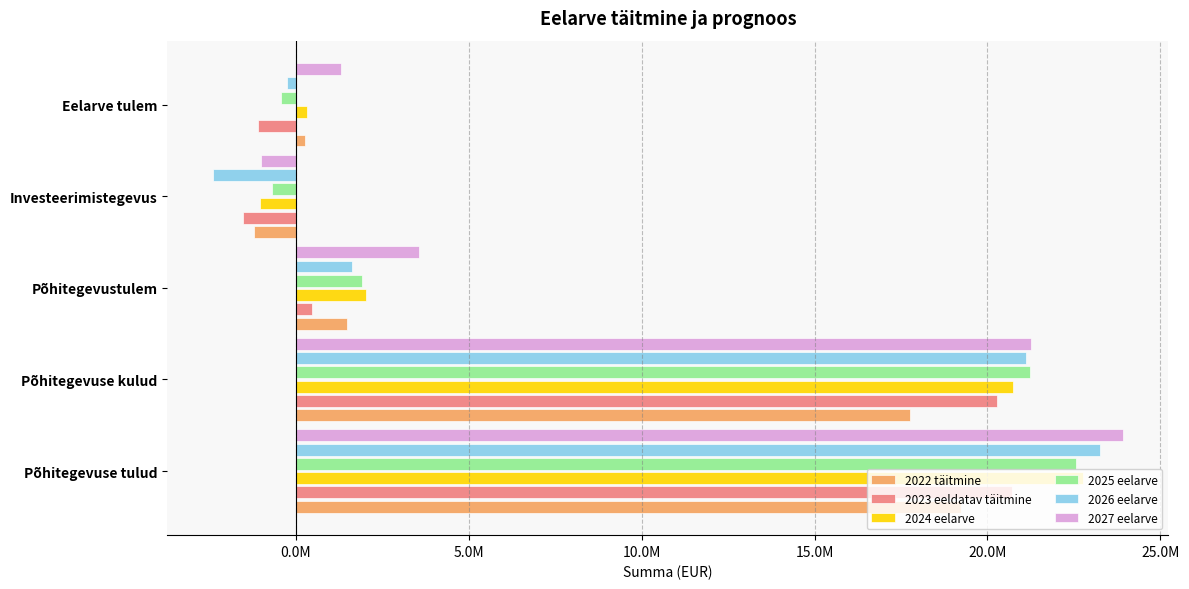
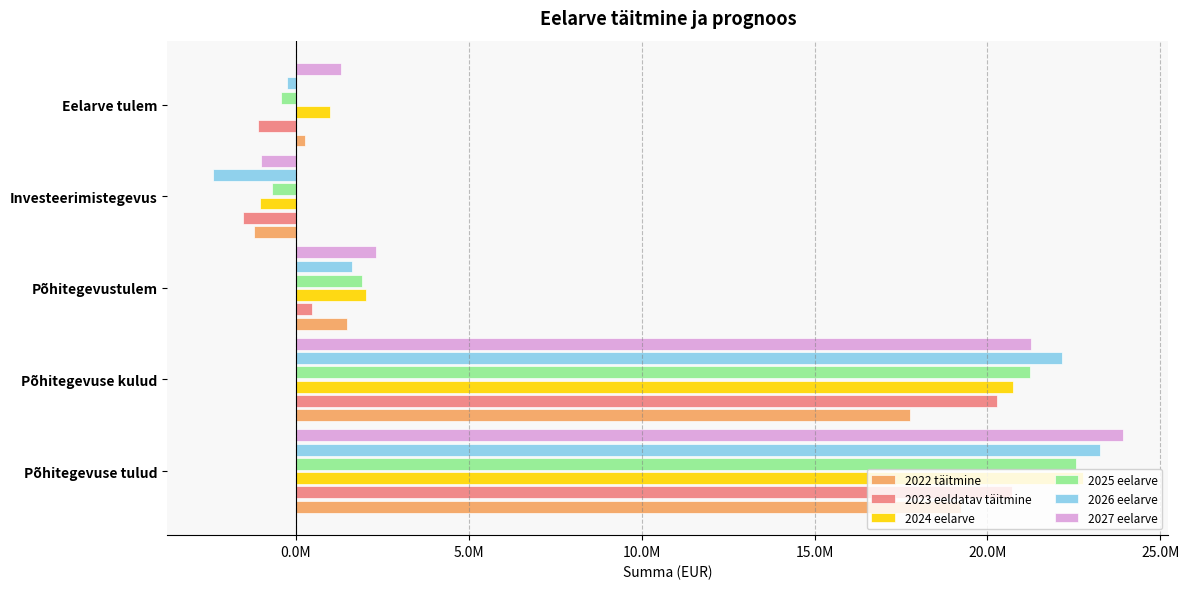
2024 eelarve, Eelarve tulem: 300000 -> 1000000
2027 eelarve, Põhitegevustulem: 3600000 -> 2300000
2026 eelarve, Põhitegevuse kulud: 21100000 -> 22200000
